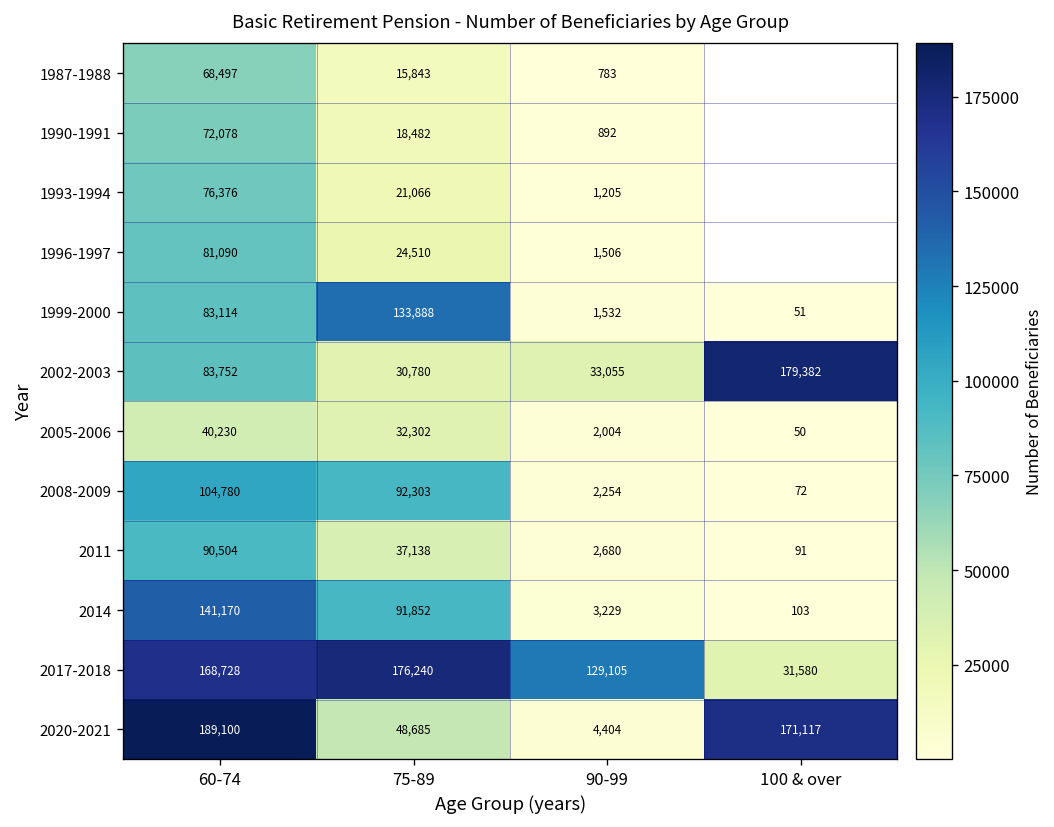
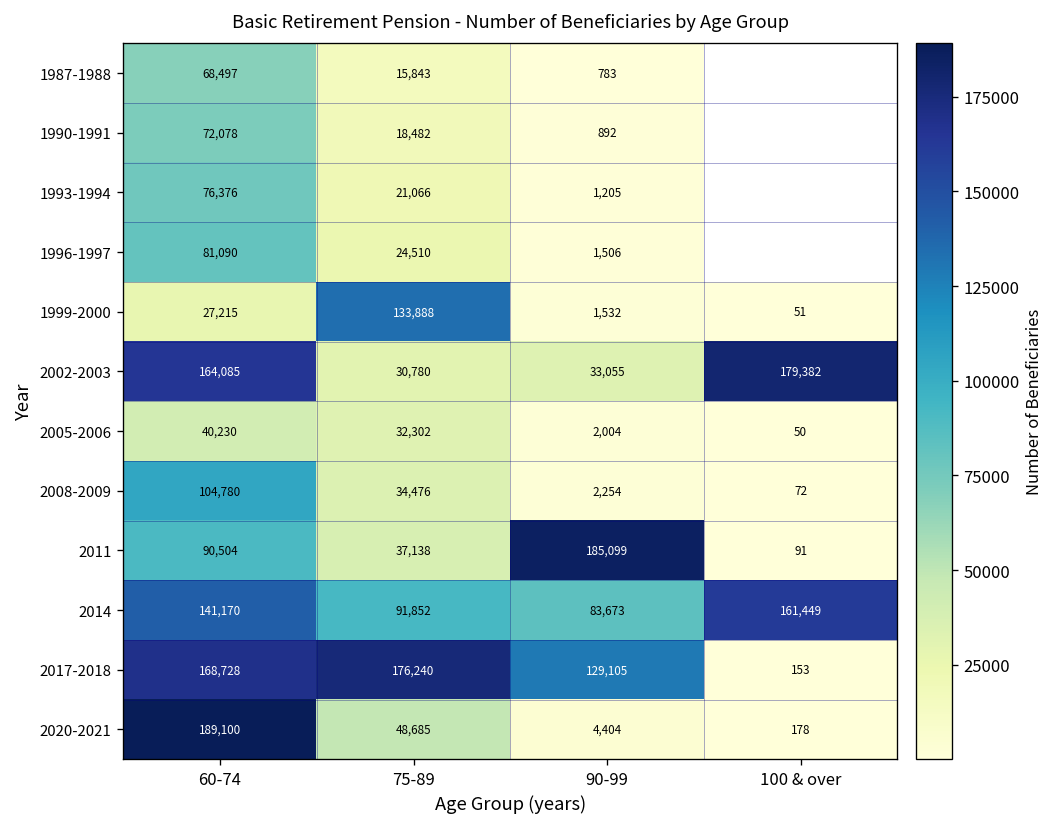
1999-2000, 60-74: 83,114 -> 27,215
2002-2003, 60-74: 83,752 -> 164,085
2008-2009, 75-89: 92,303 -> 34,476
2011, 90-99: 2,680 -> 185,099
2014, 90-99: 3,229 -> 83,673
2014, 100 & over: 103 -> 161,449
2017-2018, 100 & over: 31,580 -> 153
2020-2021, 100 & over: 171,117 -> 178
